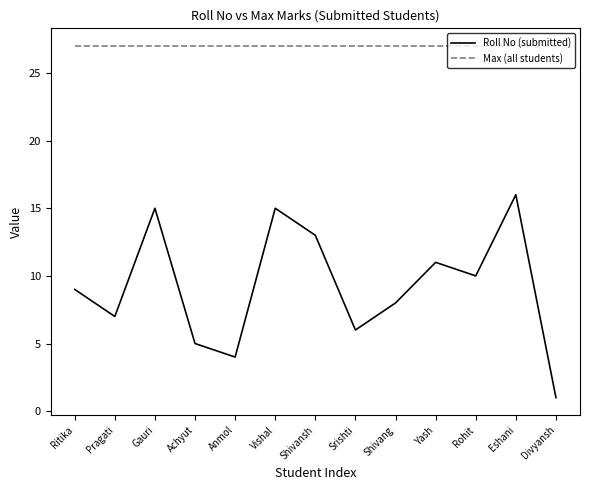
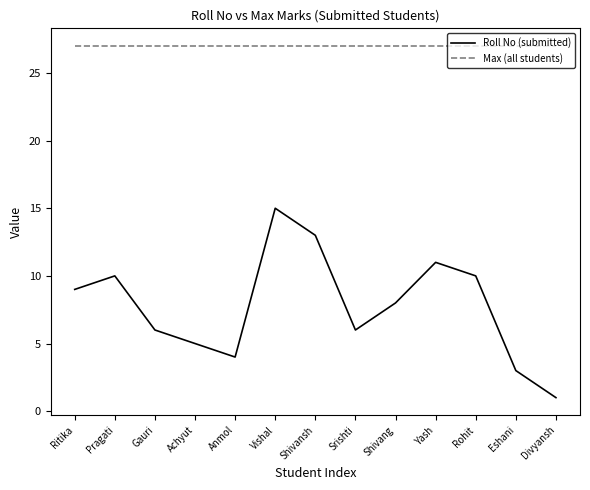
Roll No (submitted), Pragati: 7 -> 10
Roll No (submitted), Gauri: 15 -> 6
Roll No (submitted), Eshani: 16 -> 3
